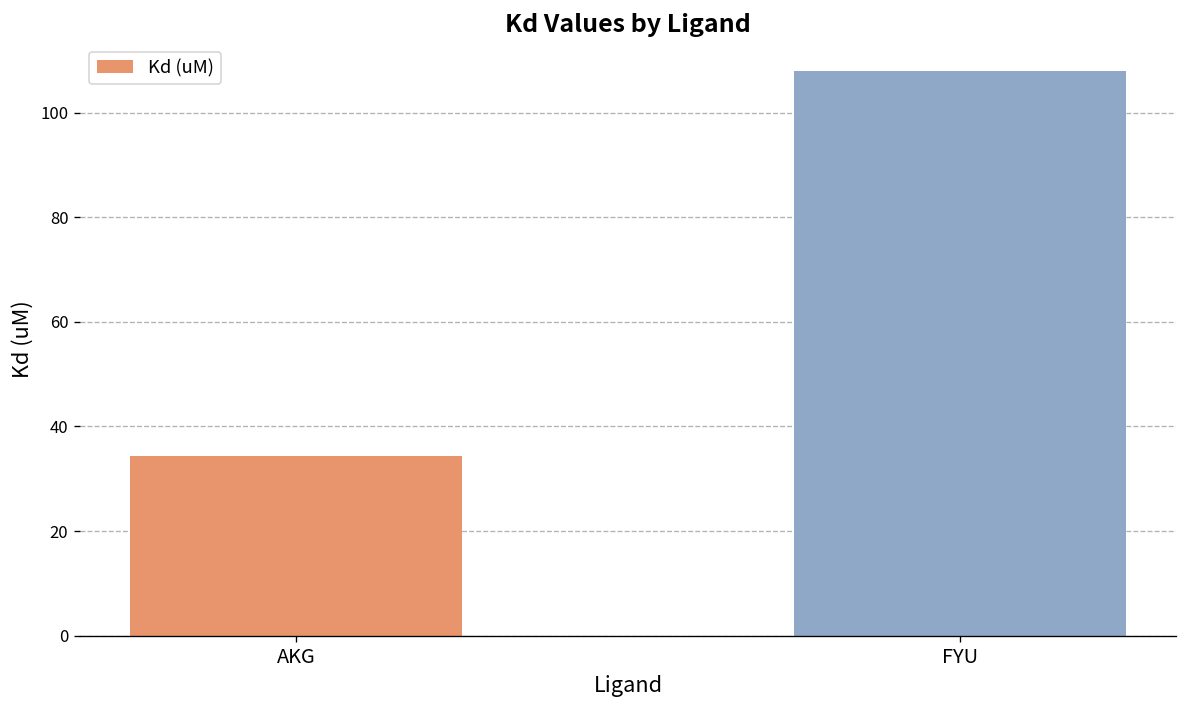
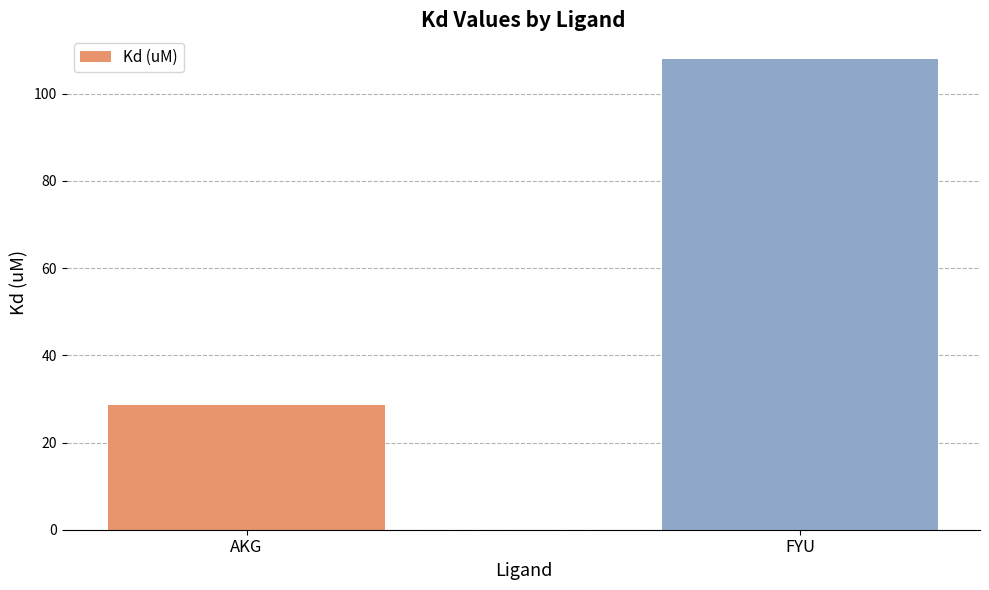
AKG: 34 -> 29
